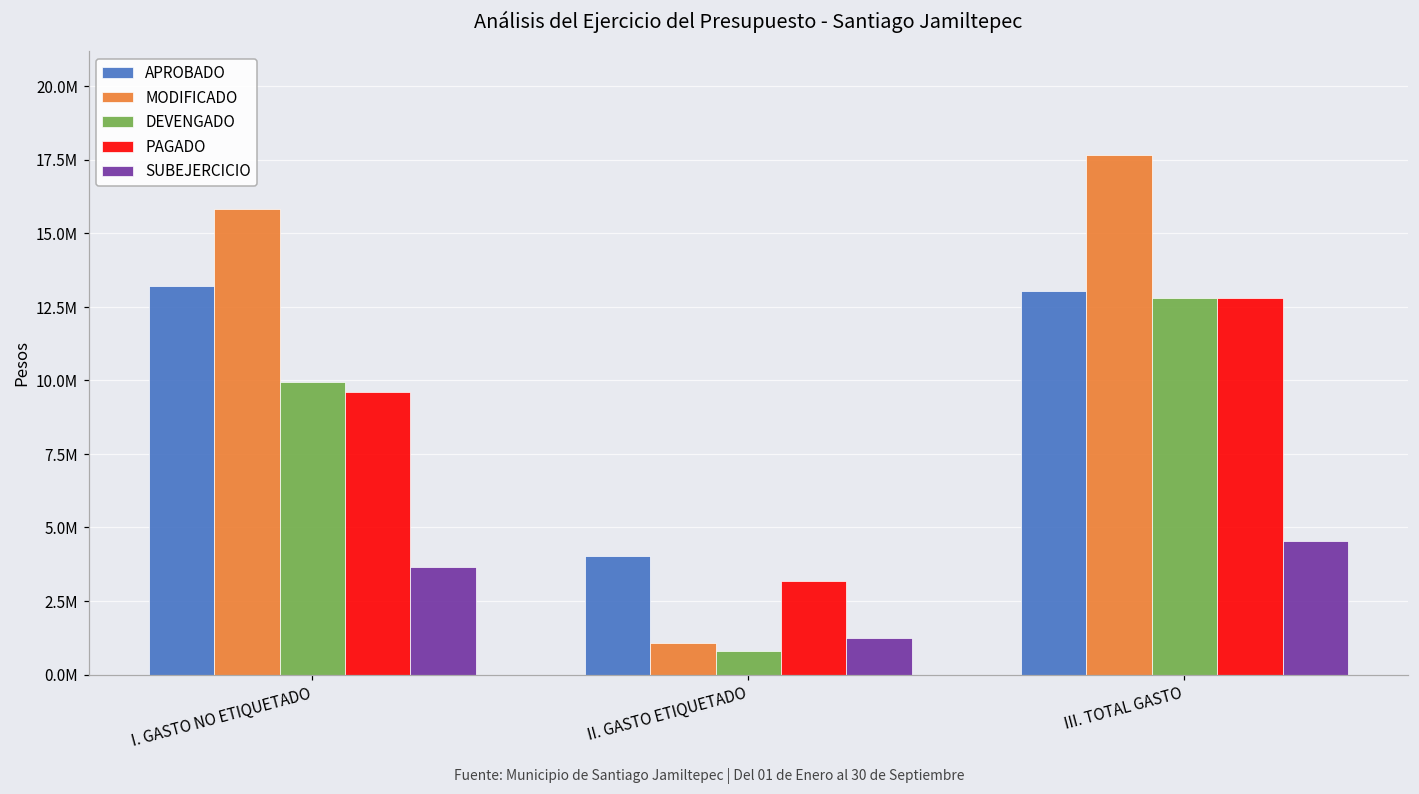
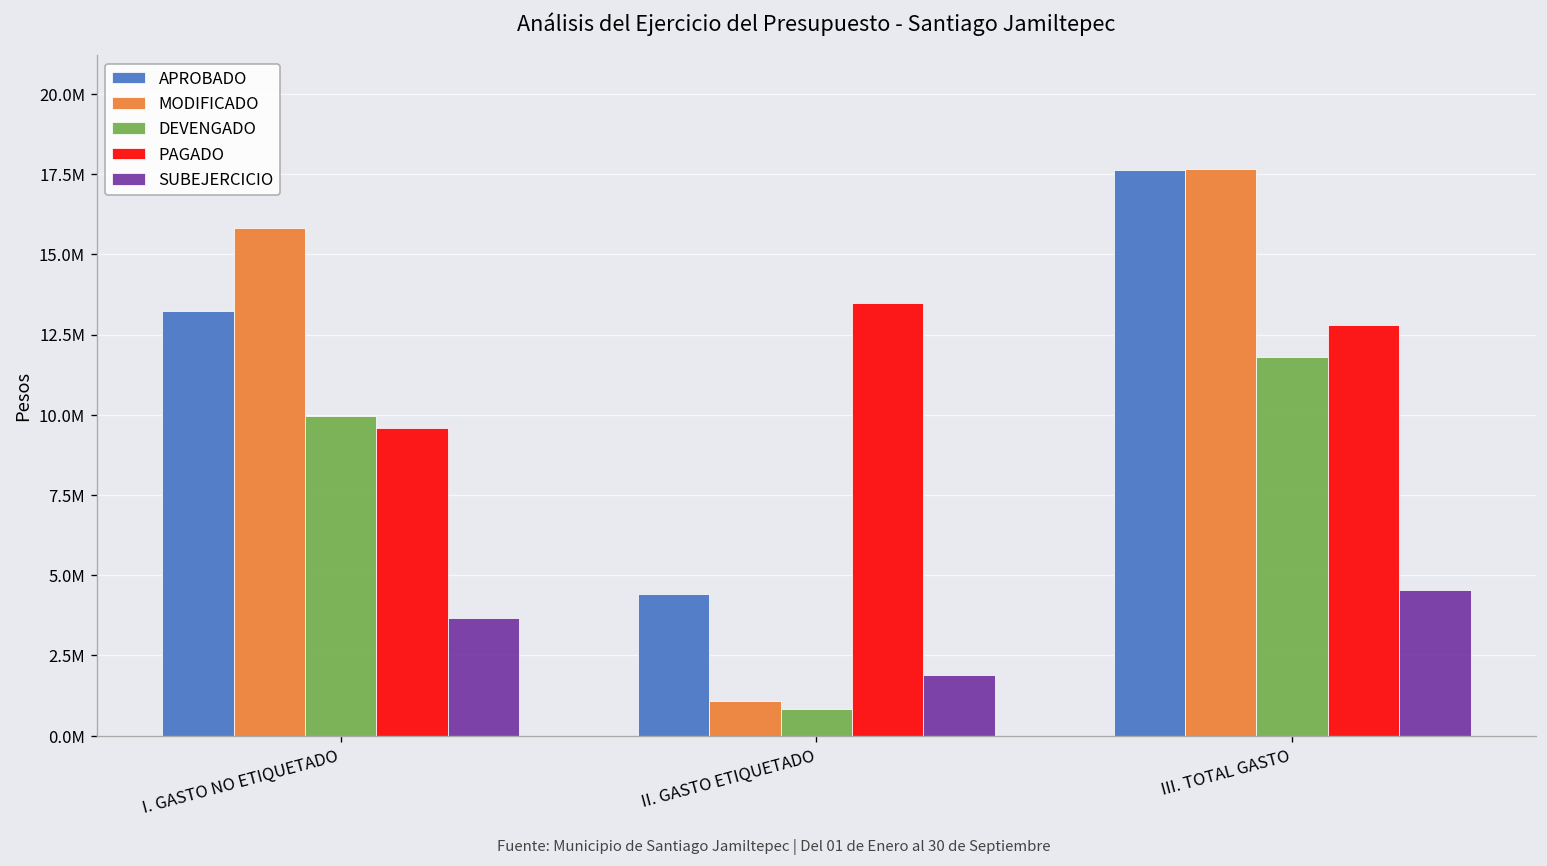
APROBADO, II. GASTO ETIQUETADO: 4000000 -> 4400000
PAGADO, II. GASTO ETIQUETADO: 3200000 -> 13500000
SUBEJERCICIO, II. GASTO ETIQUETADO: 1200000 -> 1900000
APROBADO, III. TOTAL GASTO: 13000000 -> 17600000
DEVENGADO, III. TOTAL GASTO: 12800000 -> 11800000
